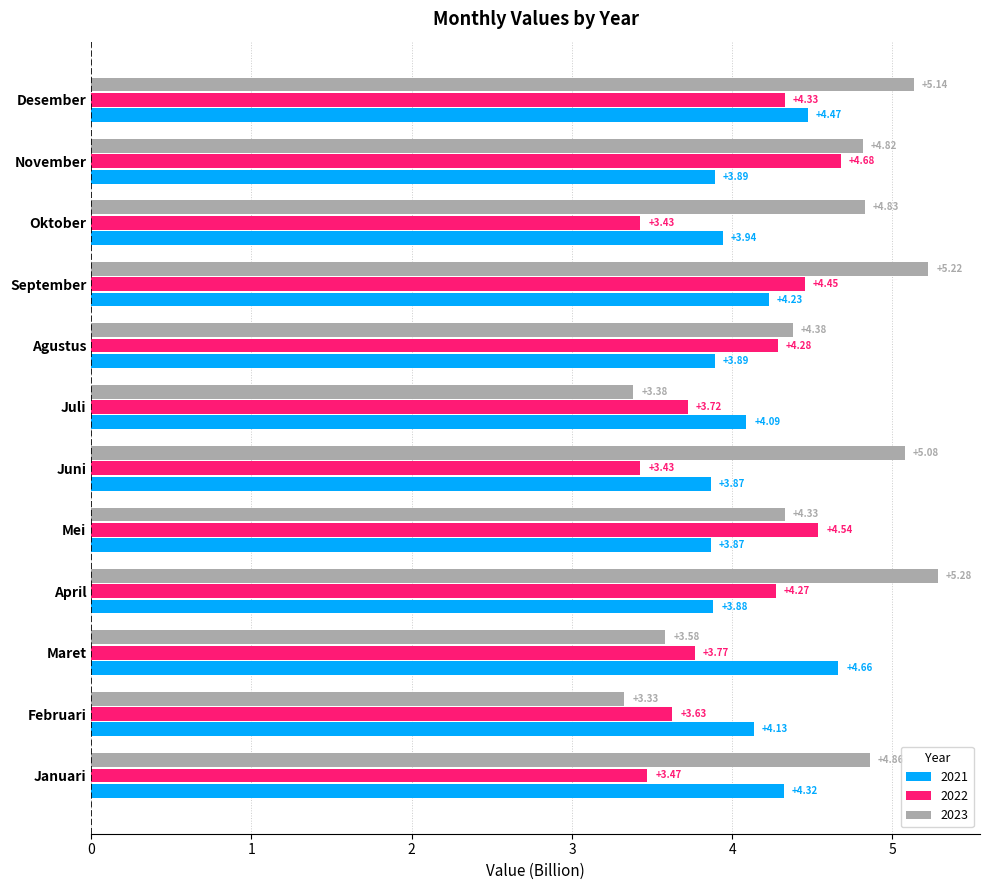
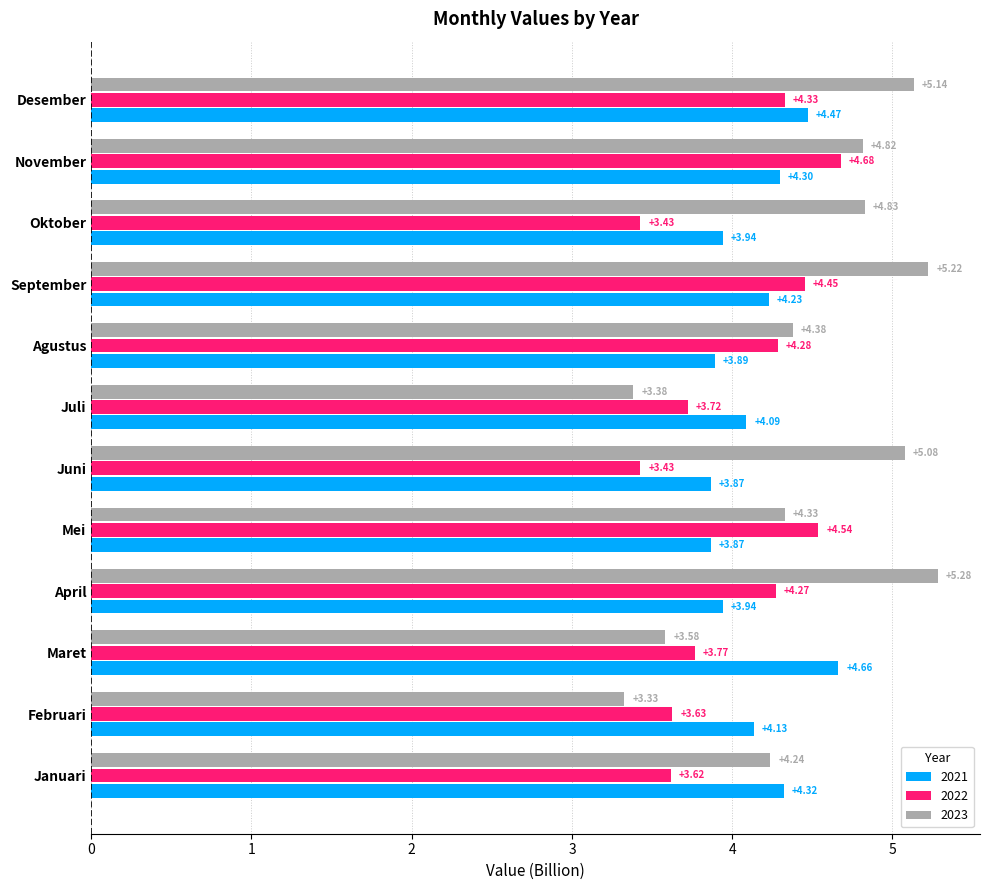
2021, November: +3.89 -> +4.30
2021, April: +3.88 -> +3.94
2023, Januari: 4.86 -> 4.24
2022, Januari: +3.47 -> +3.62
